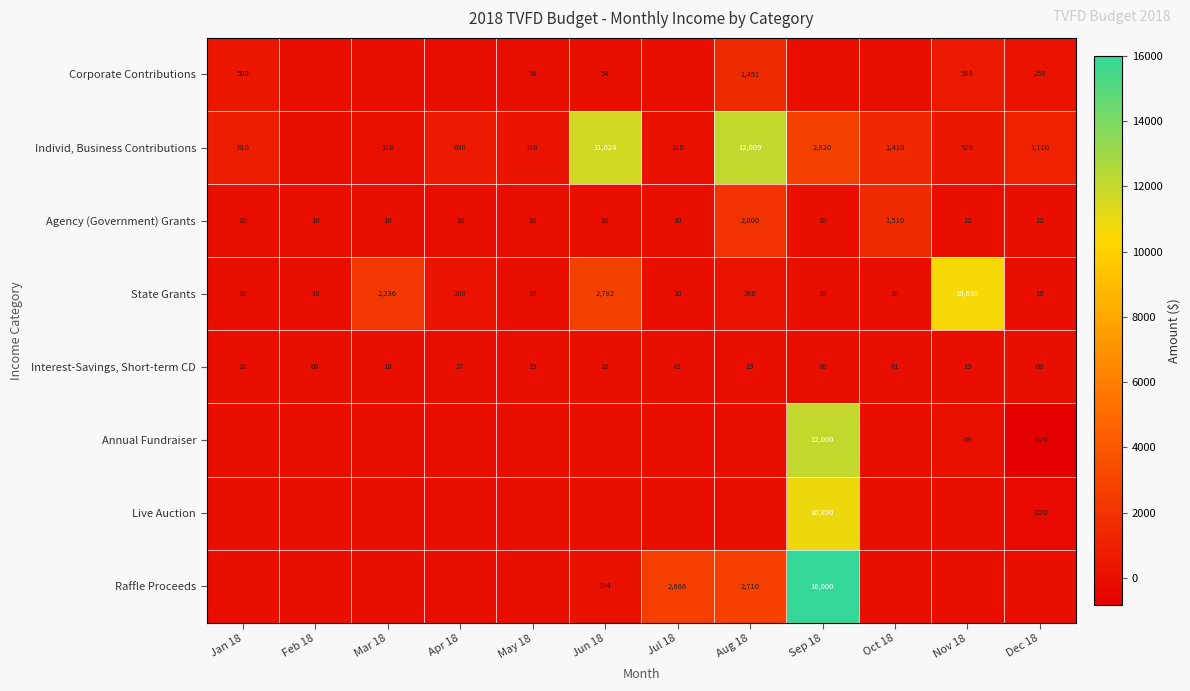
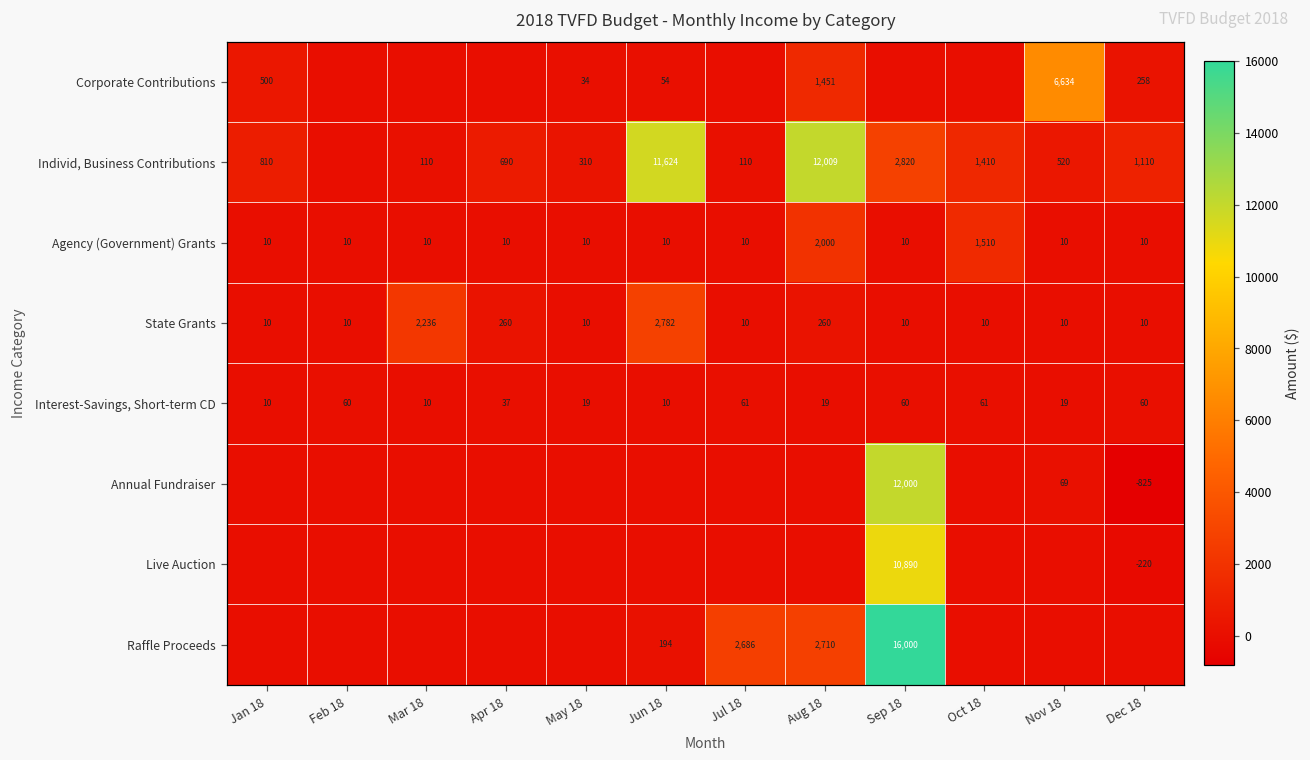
Corporate Contributions, Nov 18: 588 -> 6,634
State Grants, Nov 18: 10,638 -> 10
